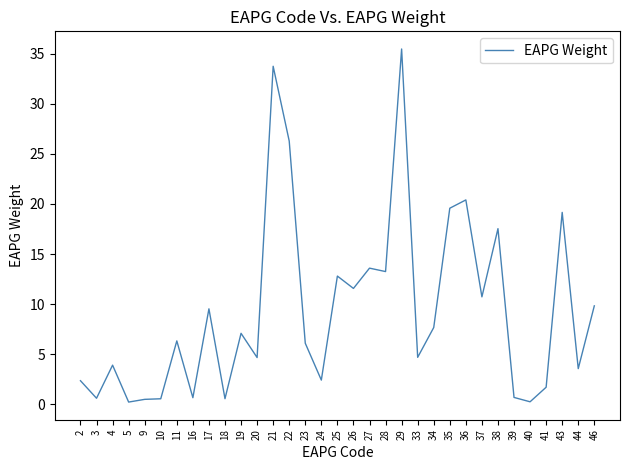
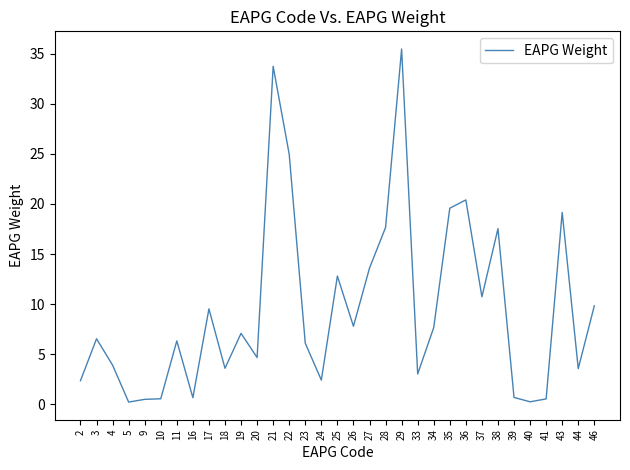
3: 0.6 -> 6.6
18: 0.6 -> 3.6
22: 26.3 -> 25.0
26: 11.6 -> 7.8
28: 13.3 -> 17.7
33: 4.7 -> 3.0
41: 1.7 -> 0.5
